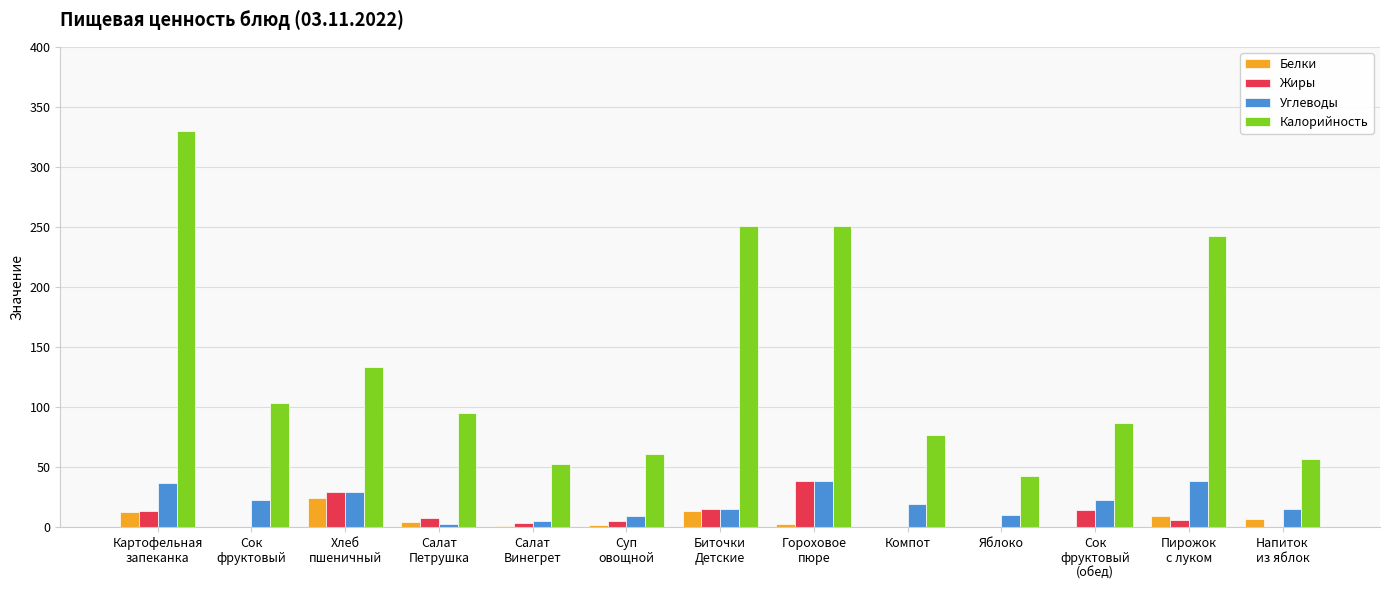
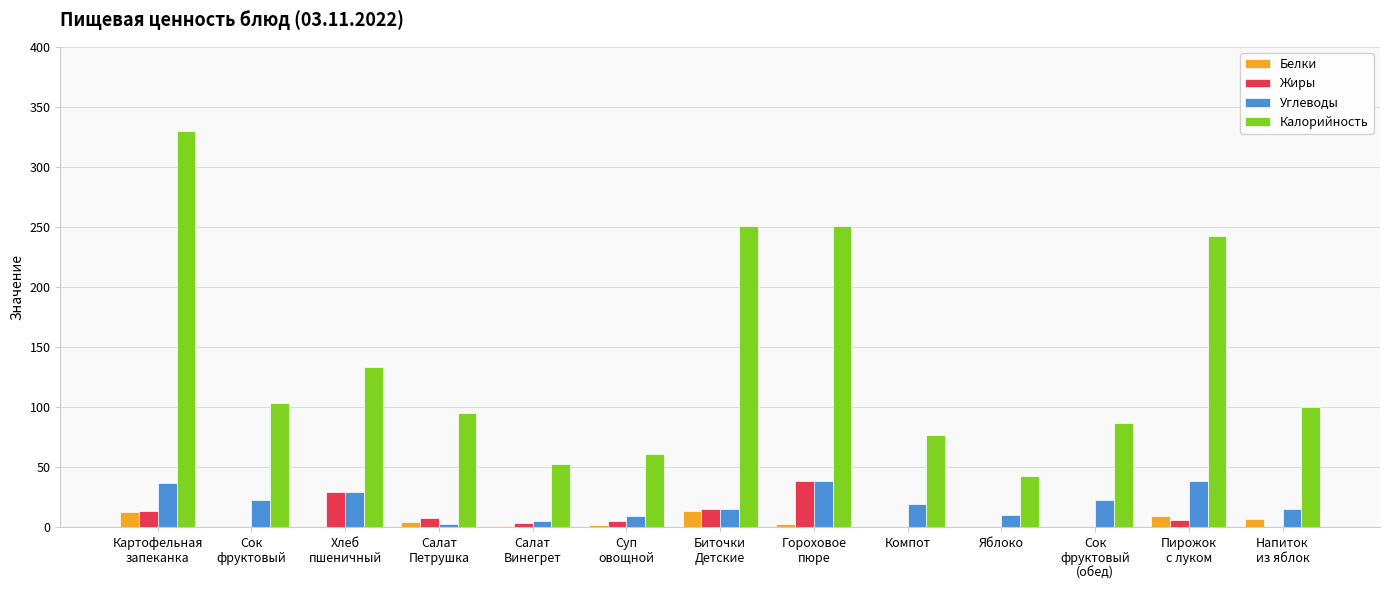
Белки, Хлеб пшеничный: 25 -> 0
Жиры, Сок фруктовый (обед): 14 -> 0
Калорийность, Напиток из яблок: 56 -> 100
